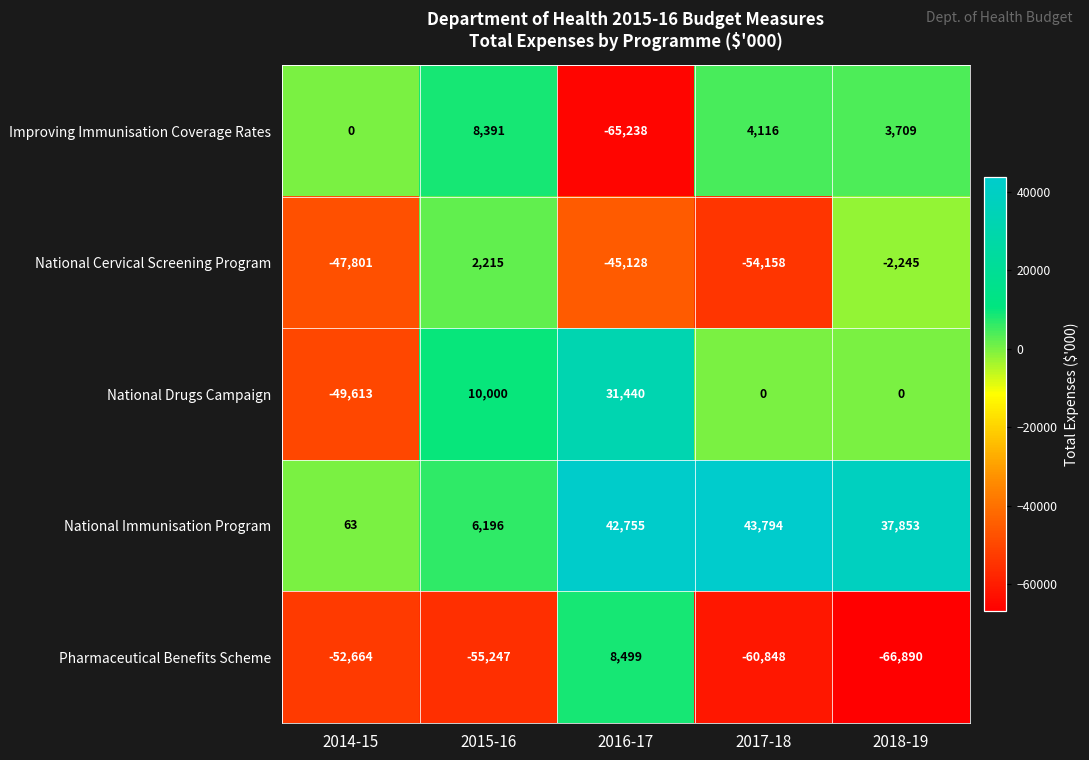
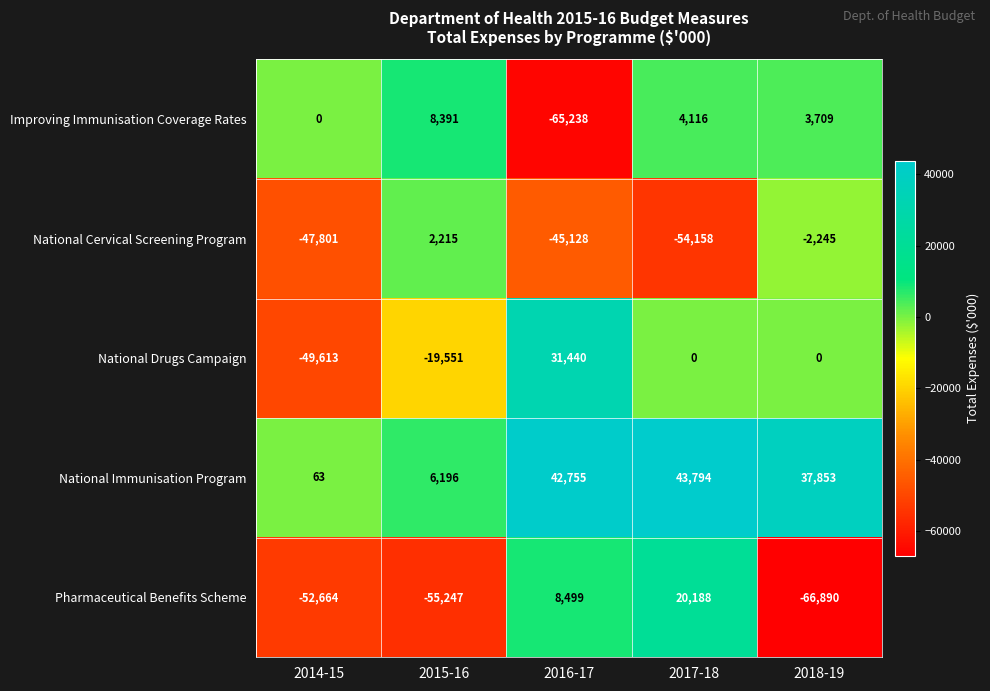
National Drugs Campaign, 2015-16: 10,000 -> -19,551
Pharmaceutical Benefits Scheme, 2017-18: -60,848 -> 20,188
